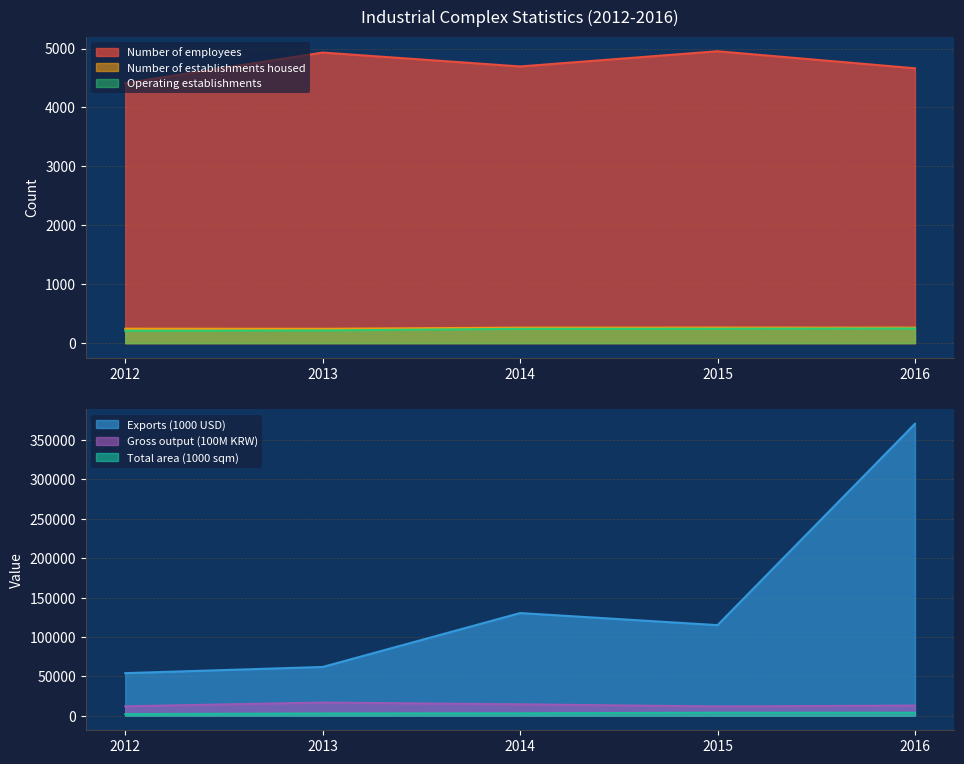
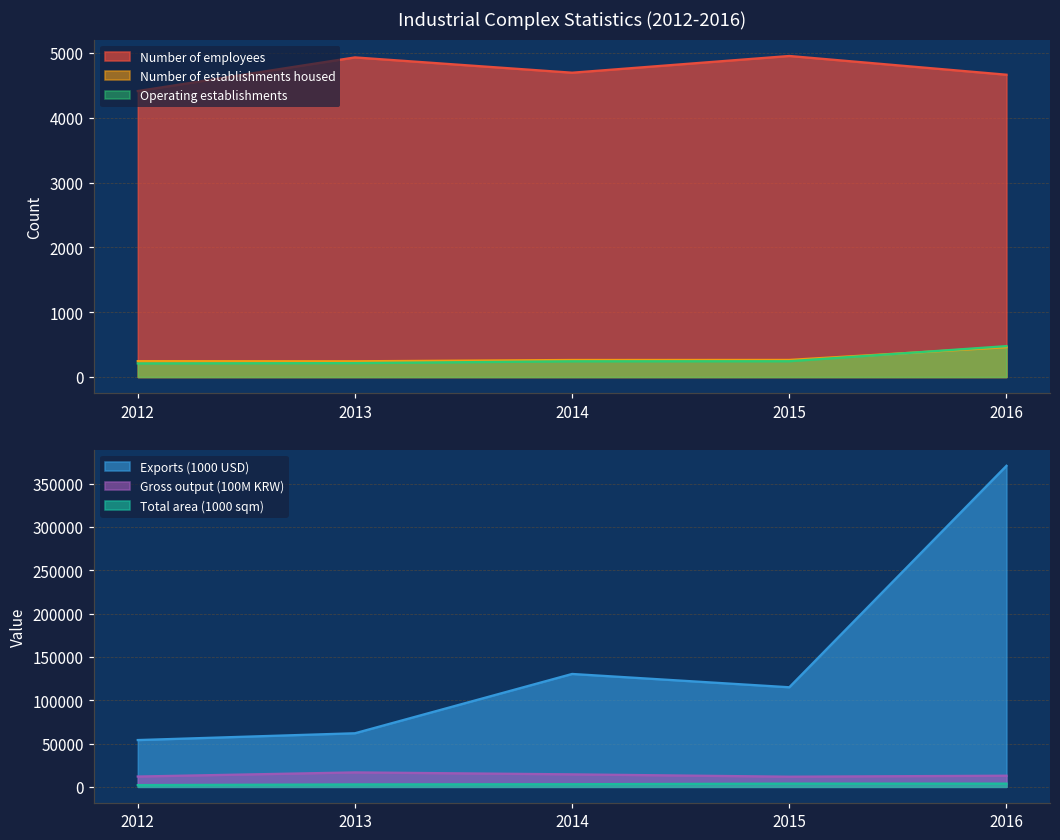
Industrial Complex Statistics (2012-2016), Number of establishments housed, 2016: 300 -> 500
Industrial Complex Statistics (2012-2016), Operating establishments, 2016: 200 -> 500
